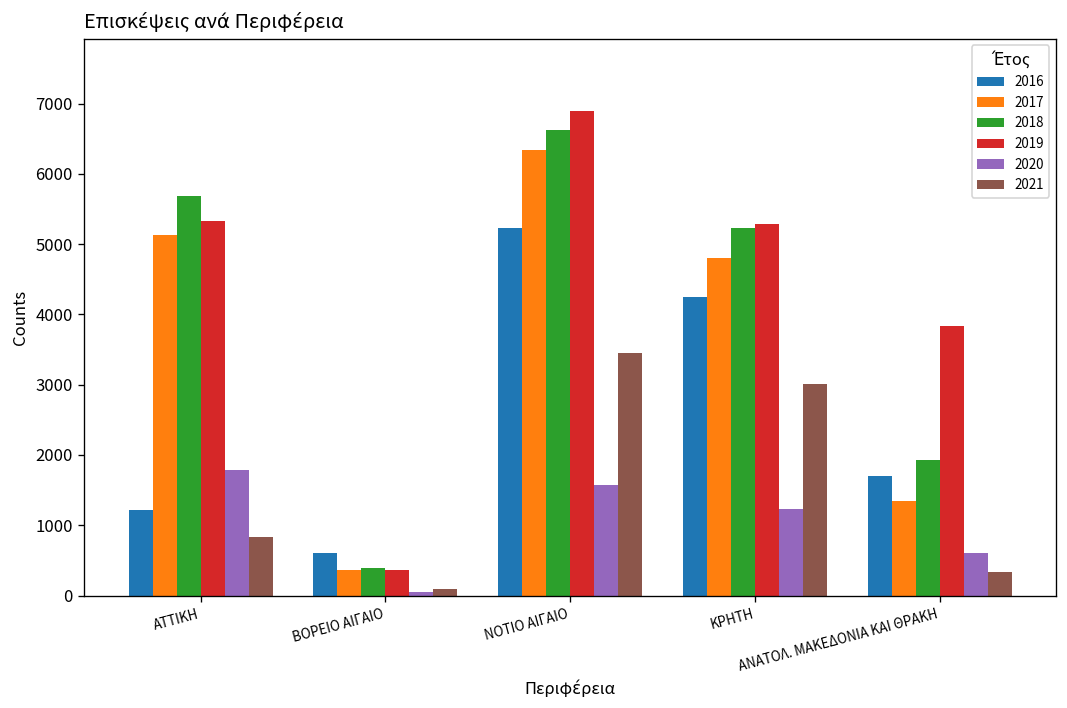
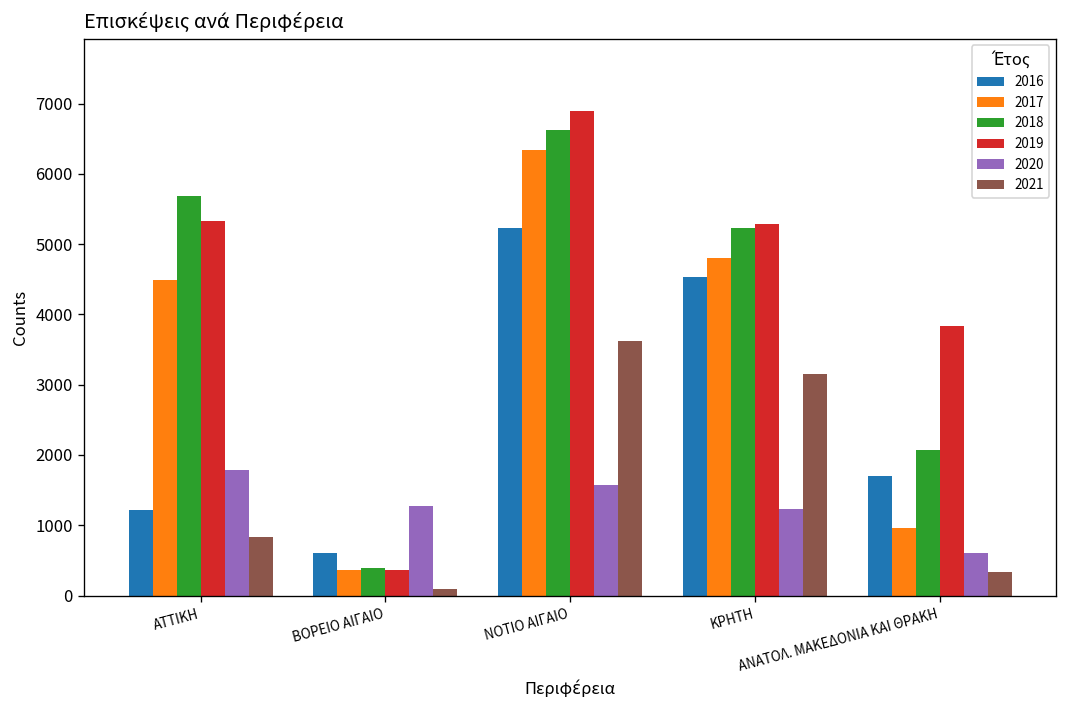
2017, ΑΤΤΙΚΗ: 5100 -> 4500
2020, ΒΟΡΕΙΟ ΑΙΓΑΙΟ: 0 -> 1300
2021, ΝΟΤΙΟ ΑΙΓΑΙΟ: 3500 -> 3600
2016, ΚΡΗΤΗ: 4300 -> 4500
2021, ΚΡΗΤΗ: 3000 -> 3100
2017, ΑΝΑΤΟΛ. ΜΑΚΕΔΟΝΙΑ ΚΑΙ ΘΡΑΚΗ: 1300 -> 1000
2018, ΑΝΑΤΟΛ. ΜΑΚΕΔΟΝΙΑ ΚΑΙ ΘΡΑΚΗ: 1900 -> 2100
